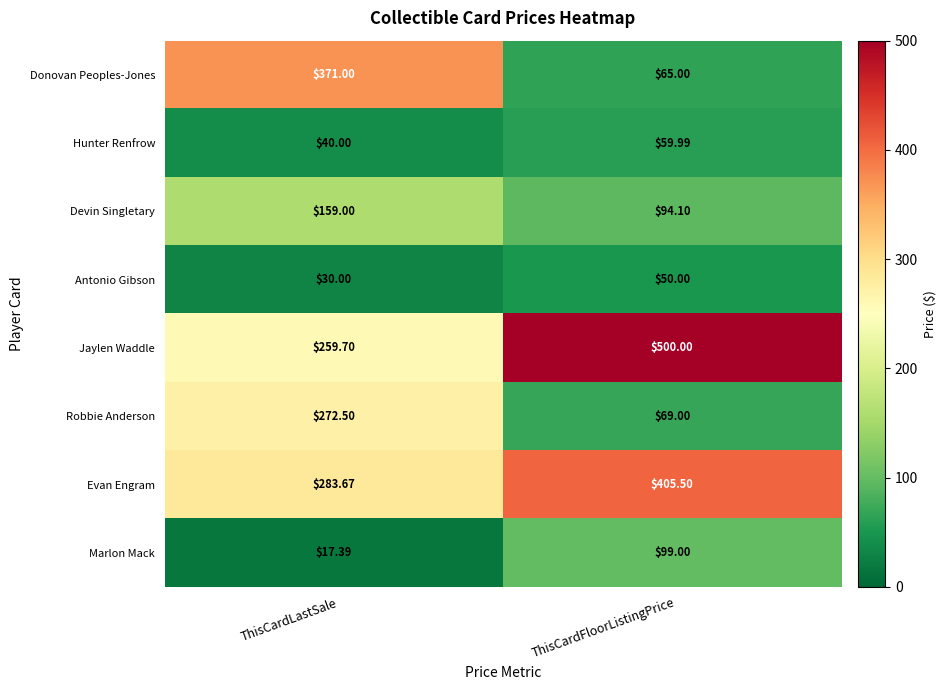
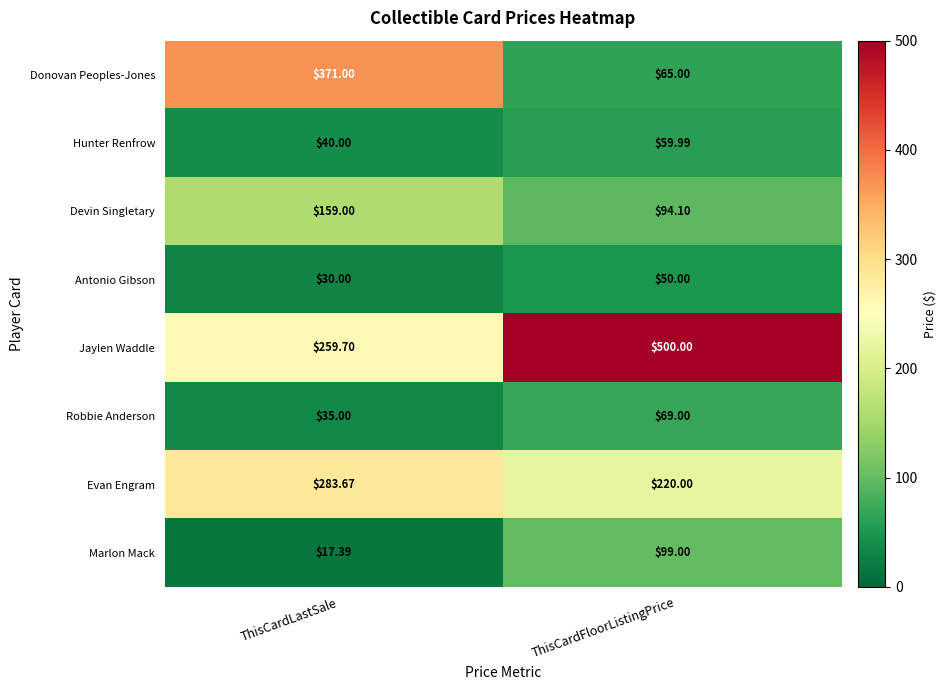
Robbie Anderson, ThisCardLastSale: $272.50 -> $35.00
Evan Engram, ThisCardFloorListingPrice: $405.50 -> $220.00
